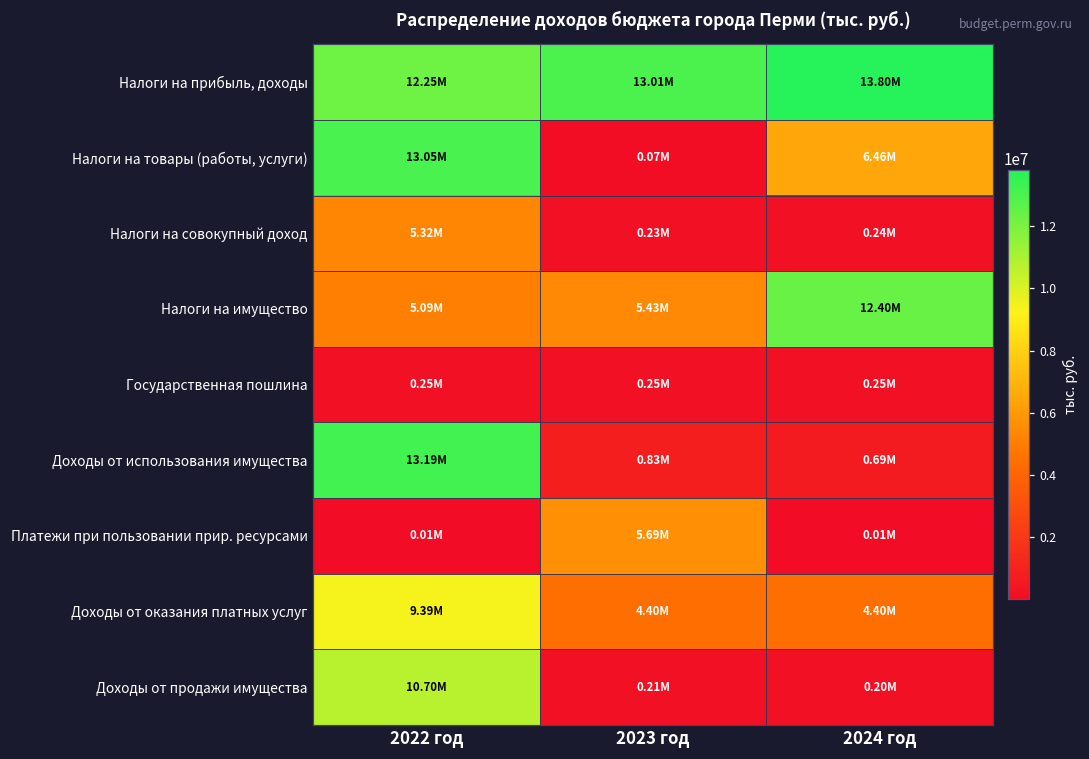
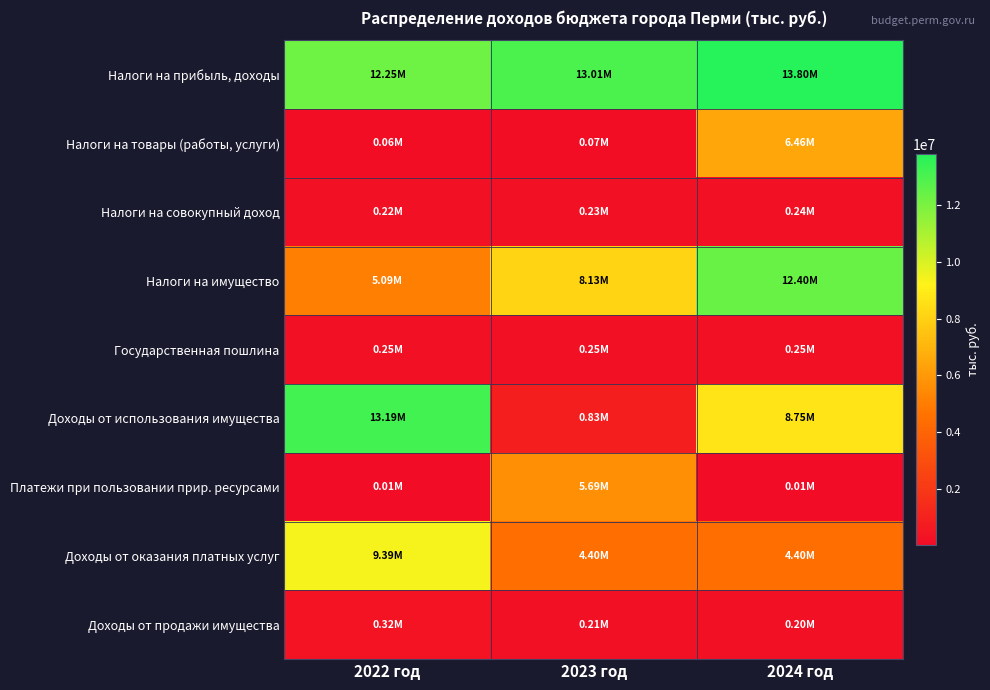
Налоги на товары (работы, услуги), 2022 год: 13.05M -> 0.06M
Налоги на совокупный доход, 2022 год: 5.32M -> 0.22M
Налоги на имущество, 2023 год: 5.43M -> 8.13M
Доходы от использования имущества, 2024 год: 0.69M -> 8.75M
Доходы от продажи имущества, 2022 год: 10.70M -> 0.32M
